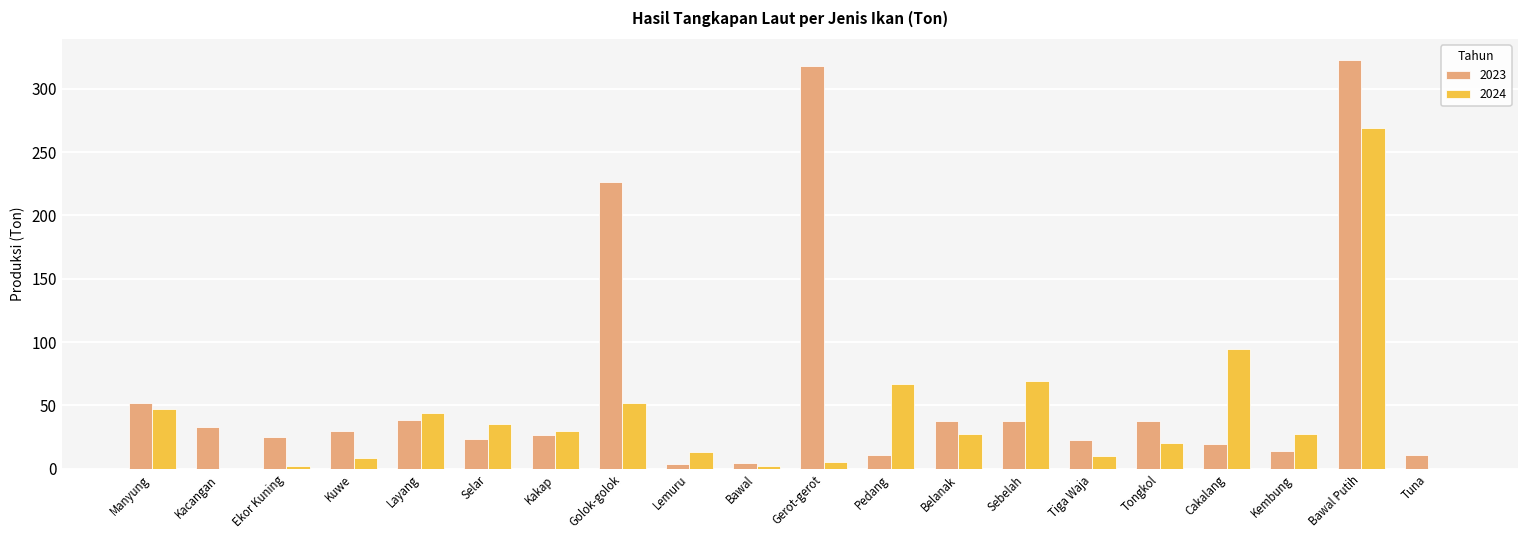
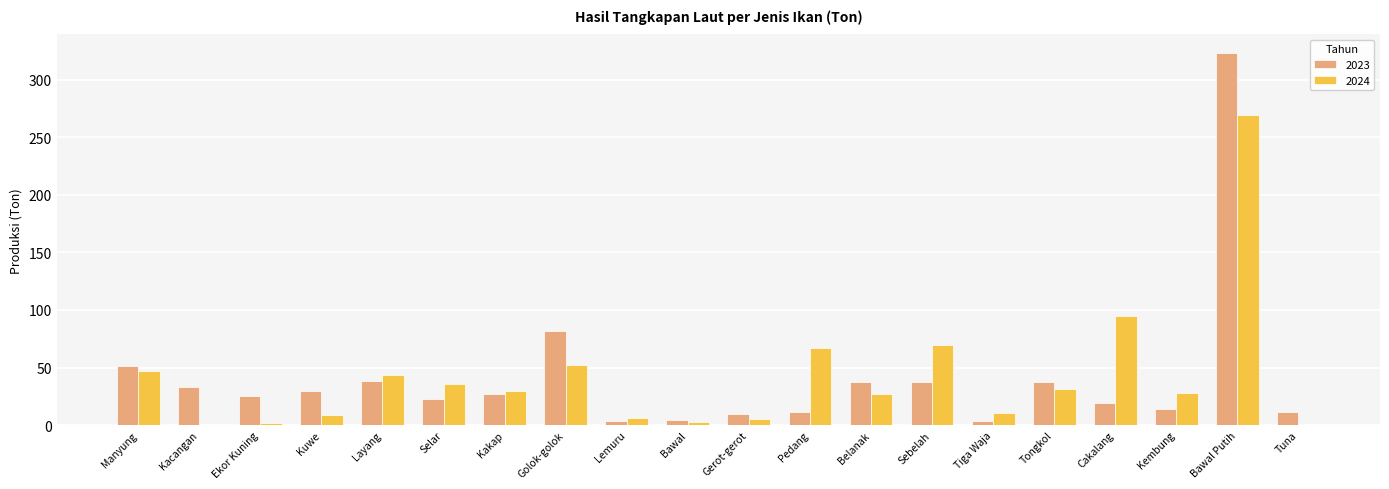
2023, Golok-golok: 226 -> 82
2024, Lemuru: 13 -> 6
2023, Gerot-gerot: 318 -> 9
2023, Tiga Waja: 23 -> 4
2024, Tongkol: 20 -> 32
